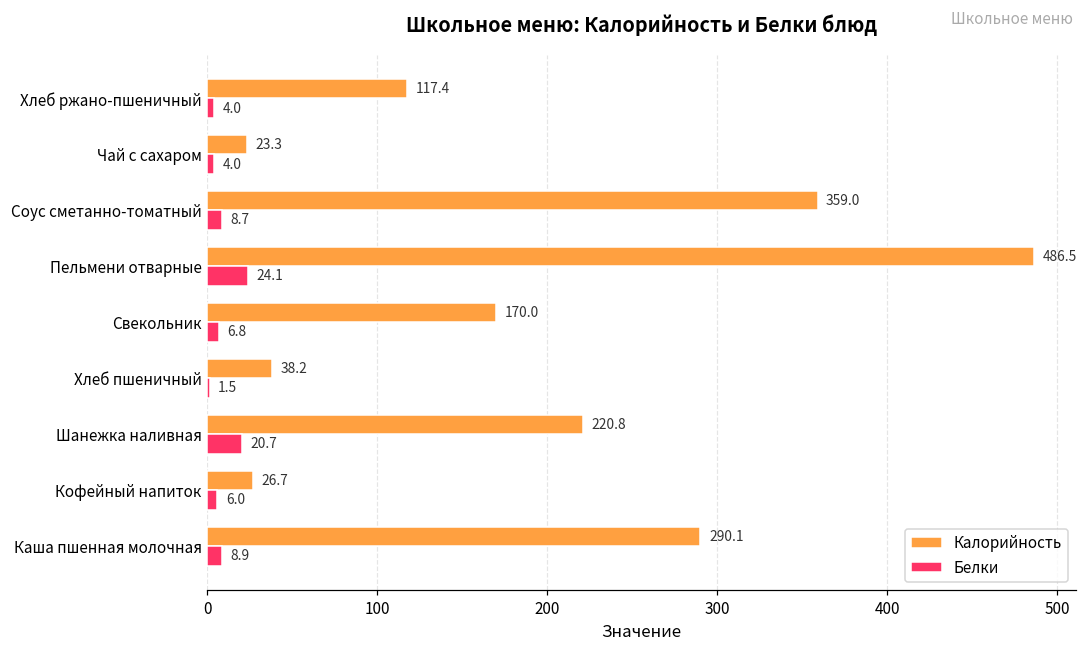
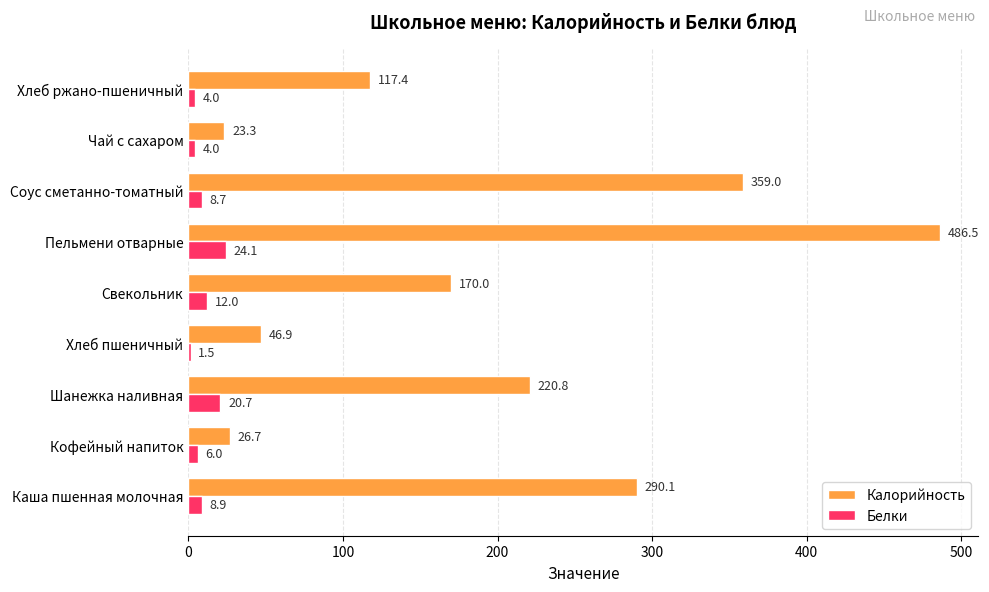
Белки, Свекольник: 6.8 -> 12.0
Калорийность, Хлеб пшеничный: 38.2 -> 46.9
